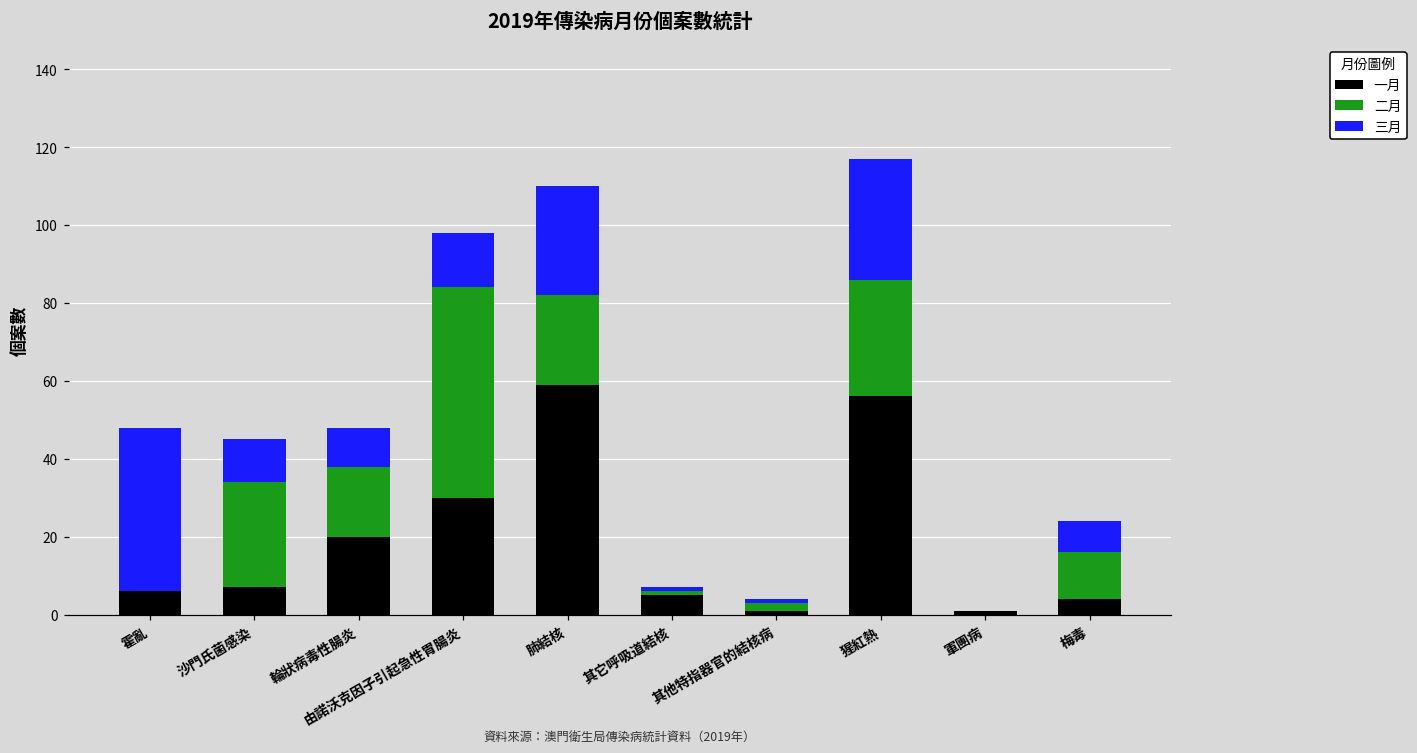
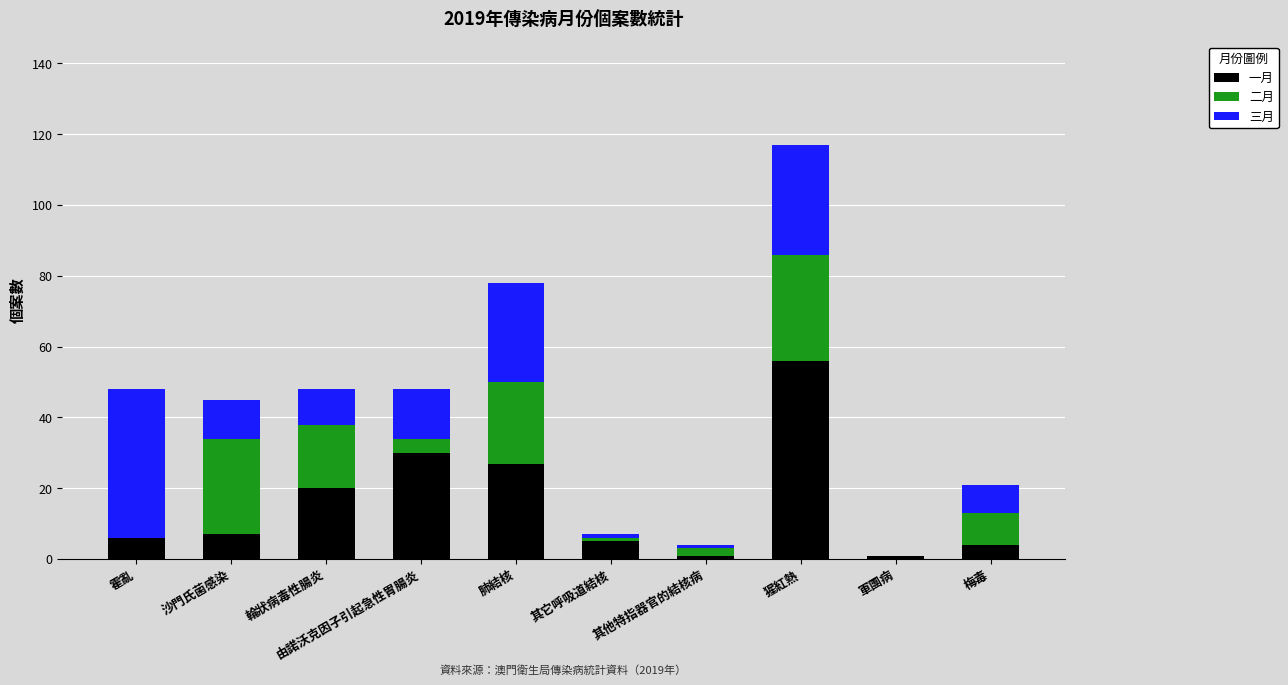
二月, 由諾沃克因子引起急性胃腸炎: 54 -> 4
一月, 肺結核: 59 -> 27
二月, 梅毒: 12 -> 9
